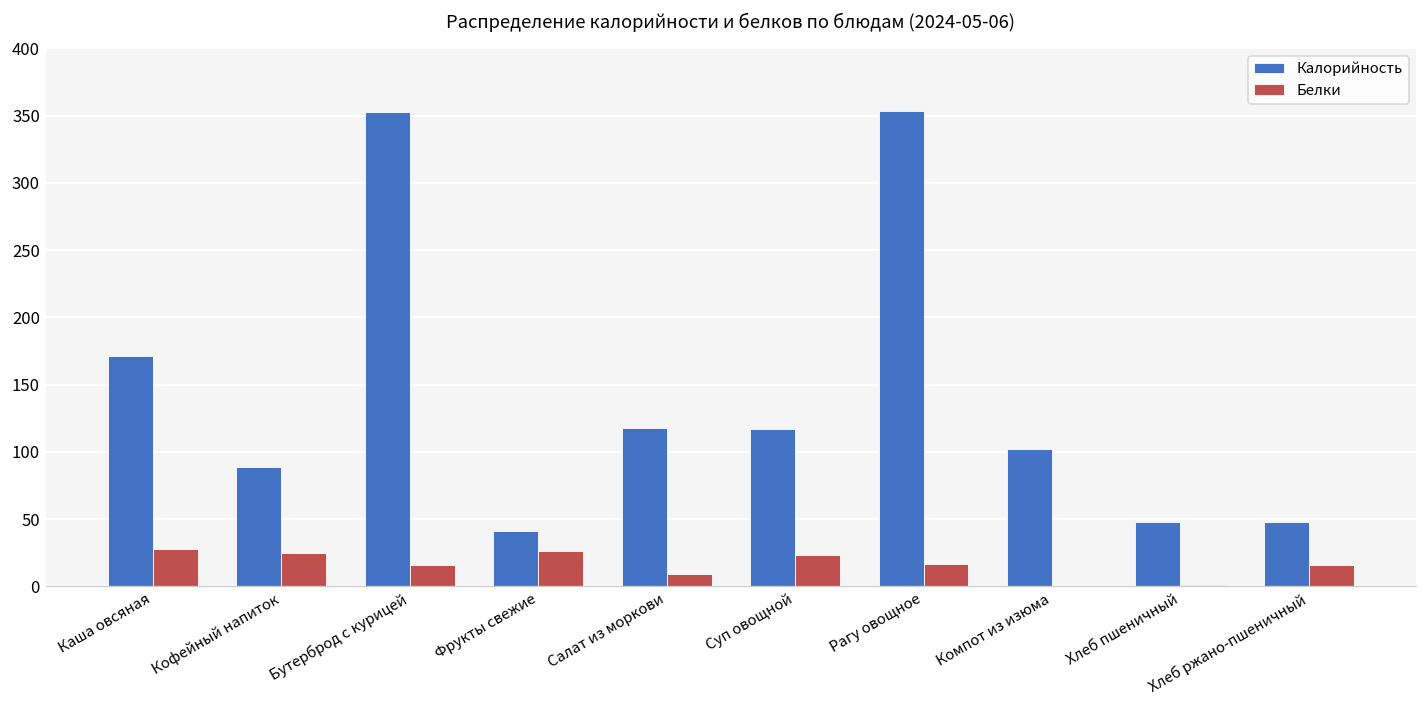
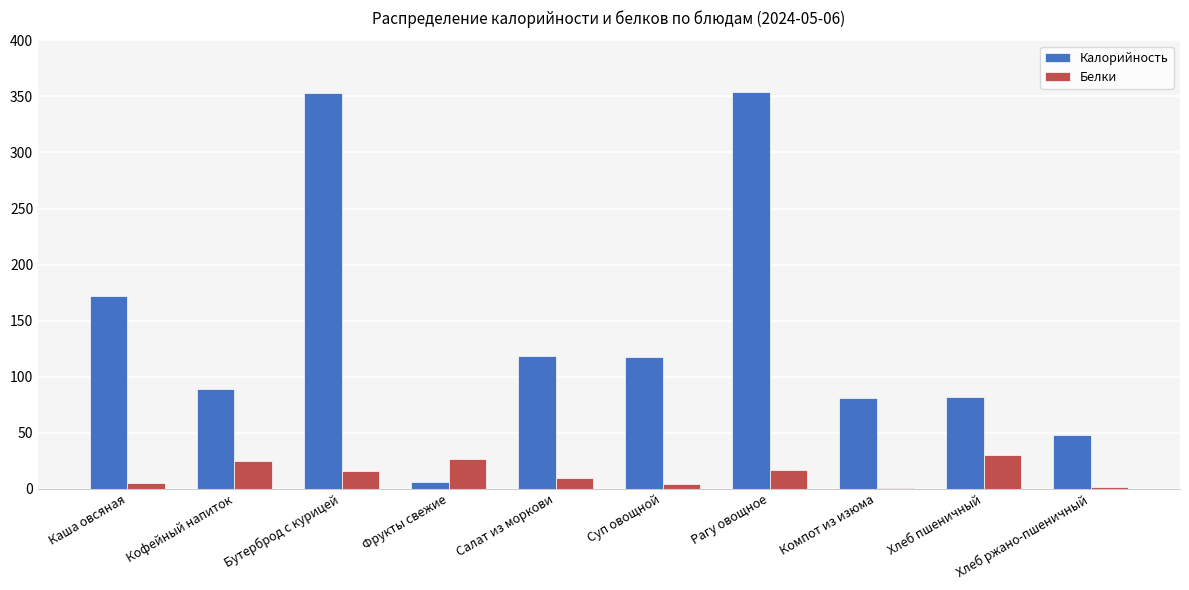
Белки, Каша овсяная: 28 -> 5
Калорийность, Фрукты свежие: 41 -> 6
Белки, Суп овощной: 23 -> 4
Калорийность, Компот из изюма: 102 -> 81
Калорийность, Хлеб пшеничный: 48 -> 82
Белки, Хлеб пшеничный: 1 -> 30
Белки, Хлеб ржано-пшеничный: 16 -> 1
